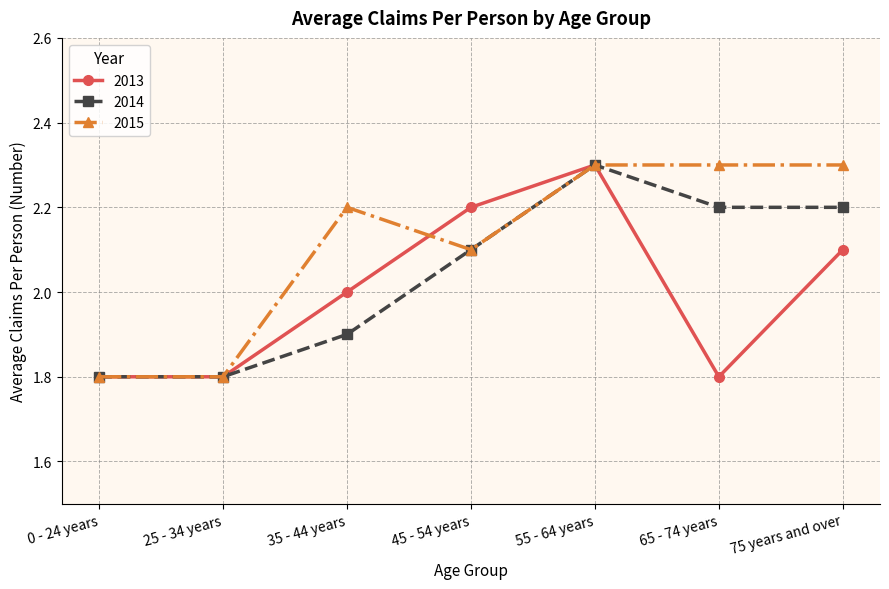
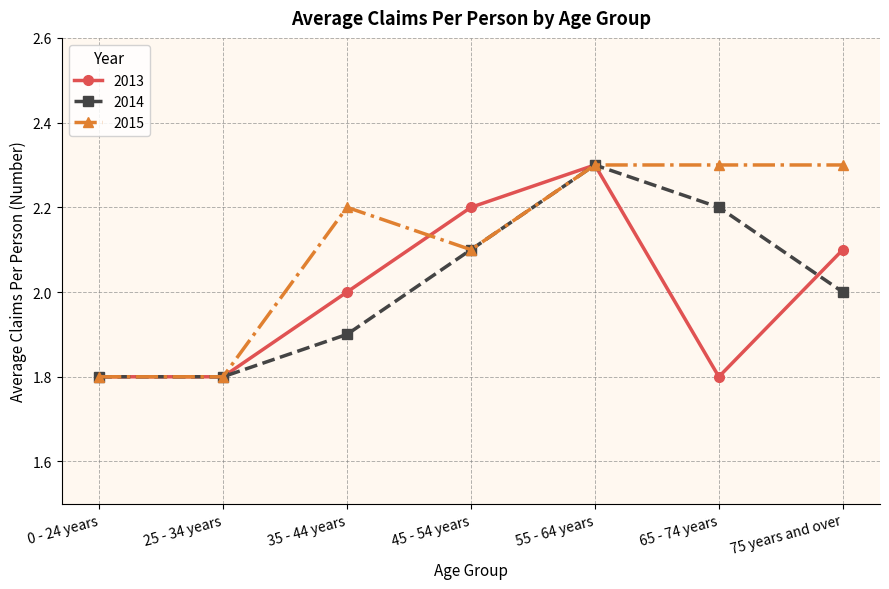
2014, 75 years and over: 2.2 -> 2.0
